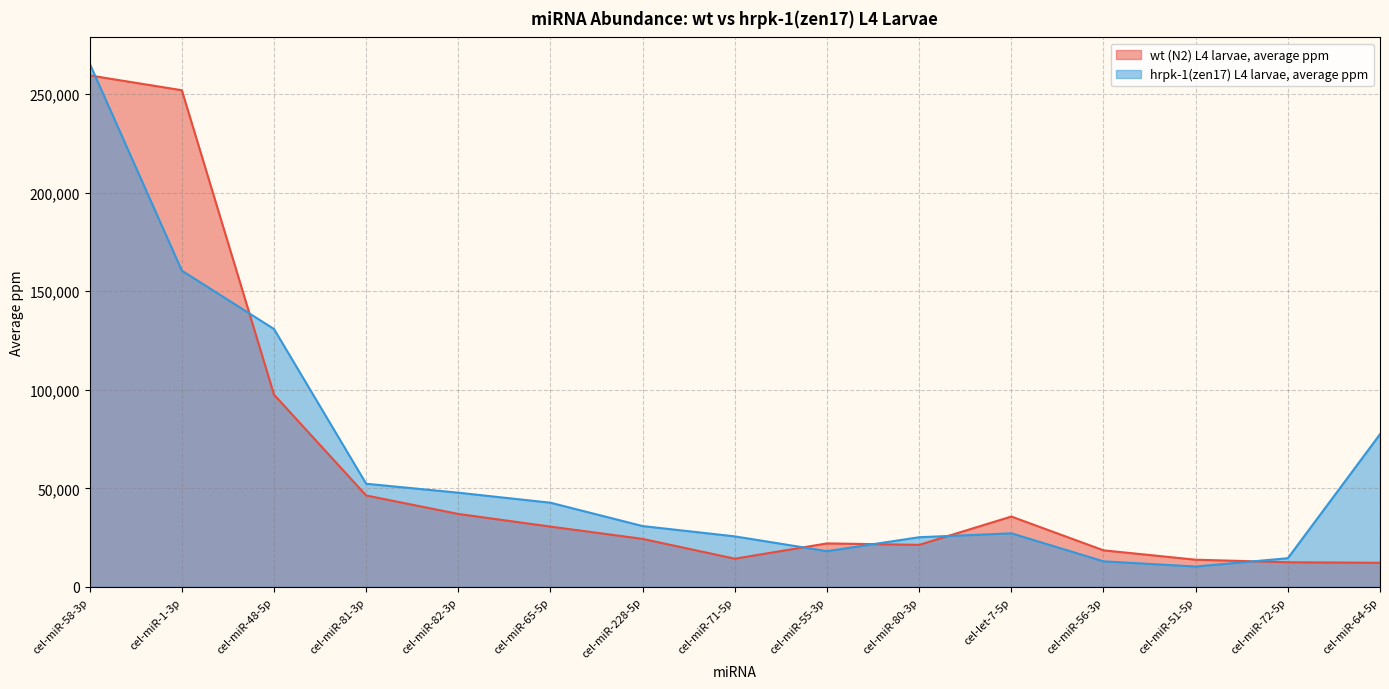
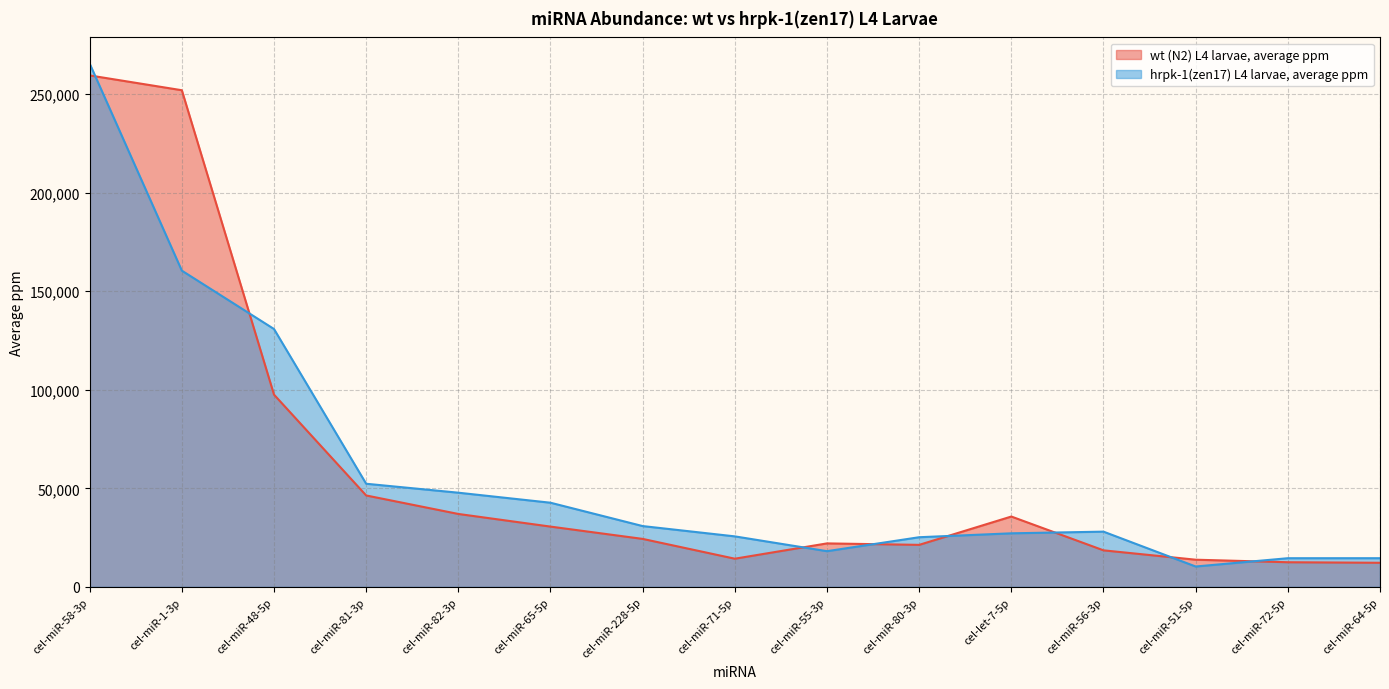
hrpk-1(zen17) L4 larvae, average ppm, cel-miR-56-3p: 13,000 -> 28,000
hrpk-1(zen17) L4 larvae, average ppm, cel-miR-64-5p: 77,000 -> 15,000
